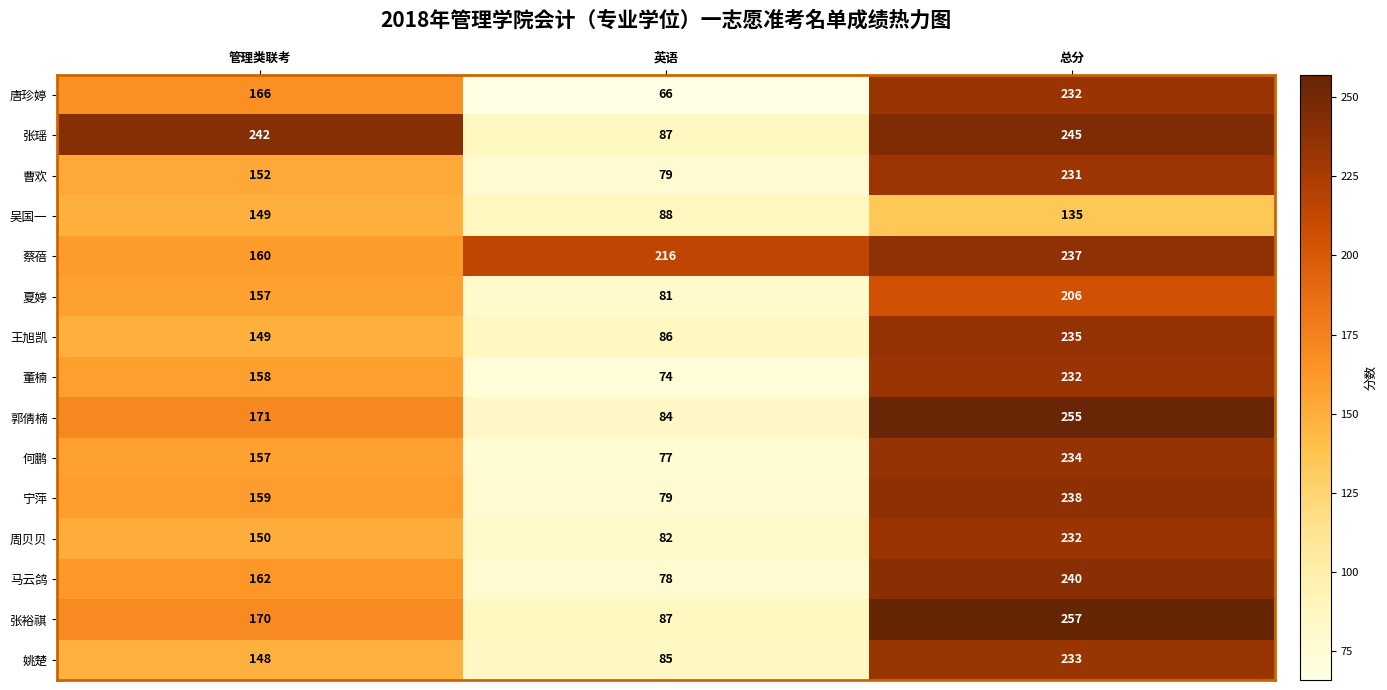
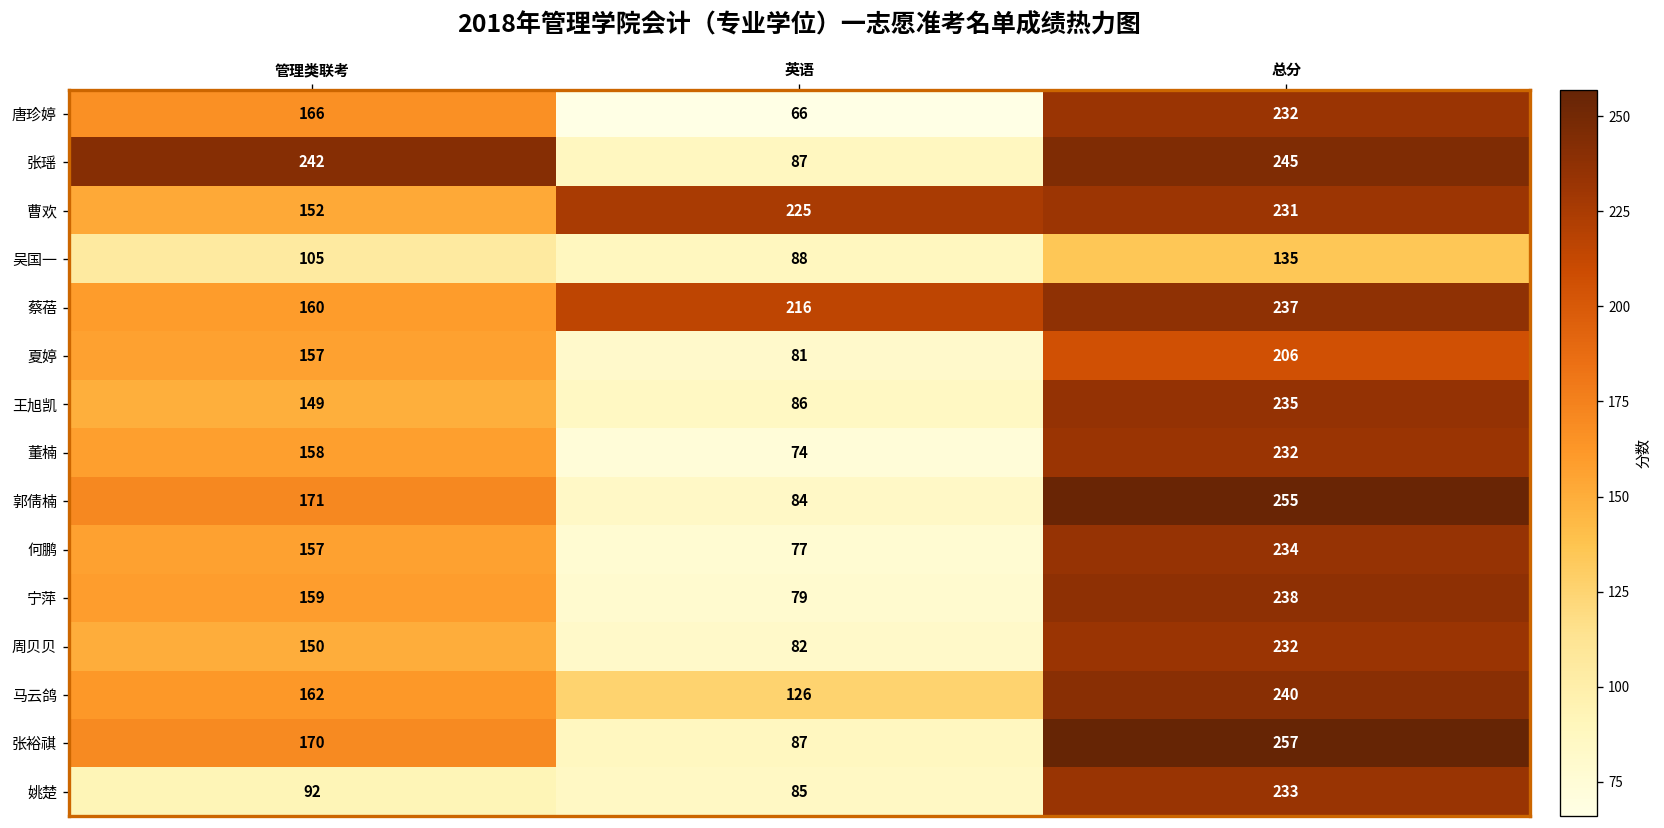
曹欢, 英语: 79 -> 225
吴国一, 管理类联考: 149 -> 105
马云鸽, 英语: 78 -> 126
姚楚, 管理类联考: 148 -> 92
